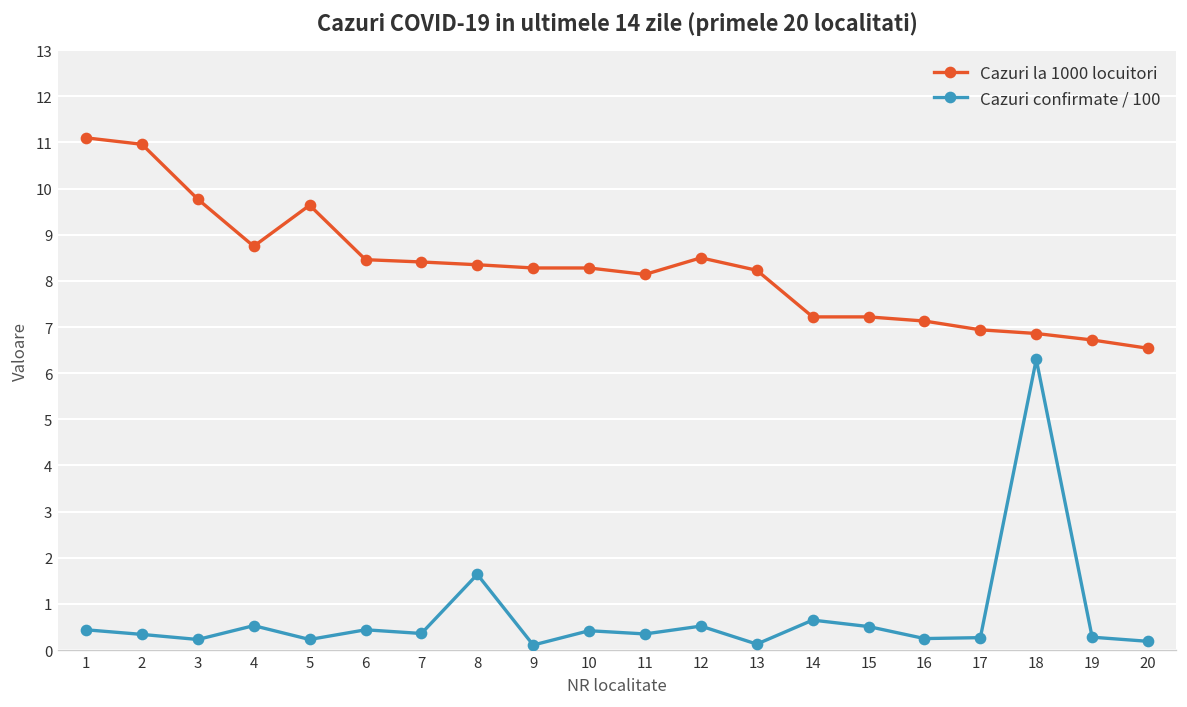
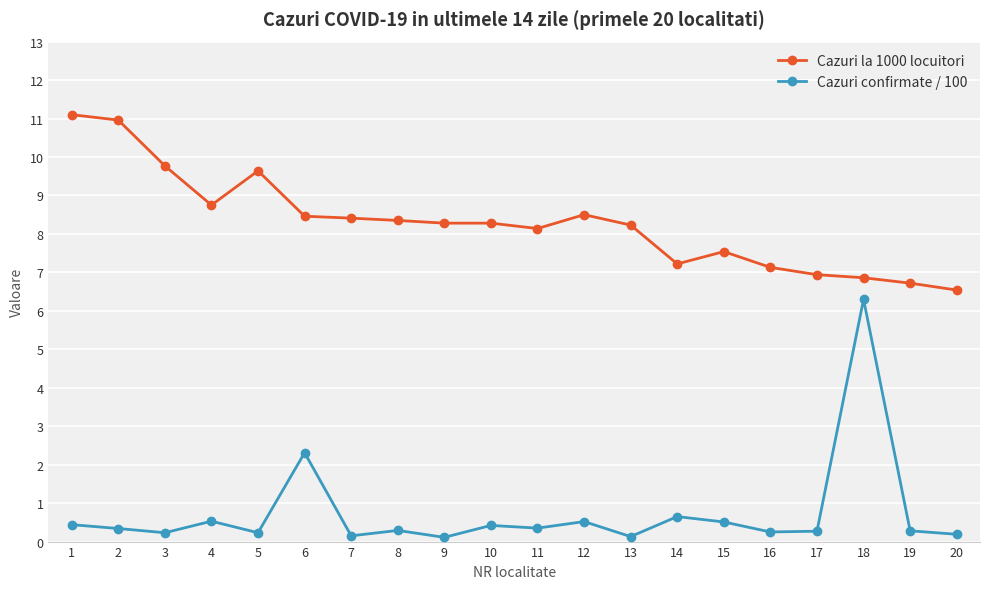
Cazuri confirmate / 100, 6: 0.4 -> 2.3
Cazuri confirmate / 100, 7: 0.4 -> 0.2
Cazuri confirmate / 100, 8: 1.6 -> 0.3
Cazuri la 1000 locuitori, 15: 7.2 -> 7.5
